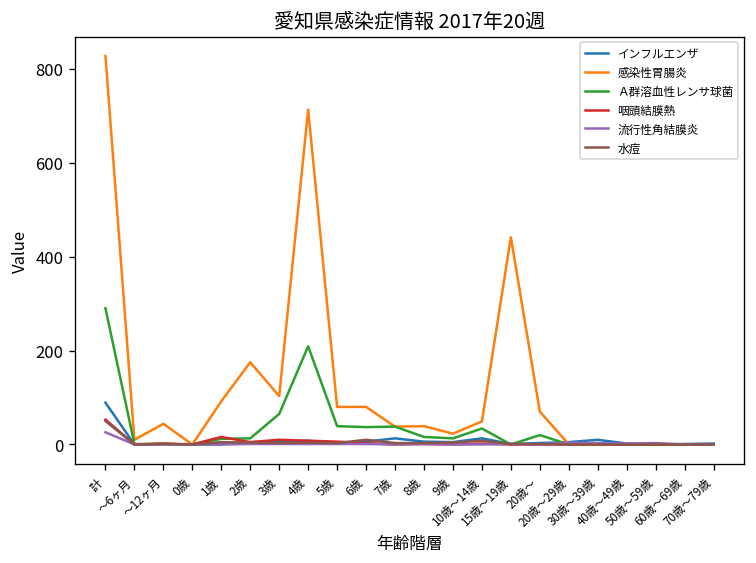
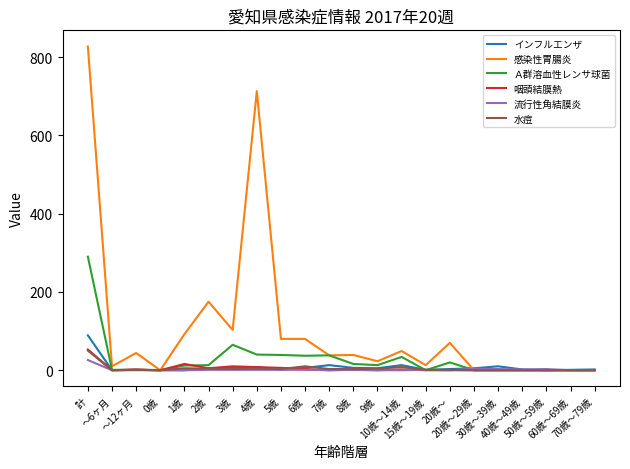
Ａ群溶血性レンサ球菌, 4歳: 210 -> 40
感染性胃腸炎, 15歳～19歳: 440 -> 10
